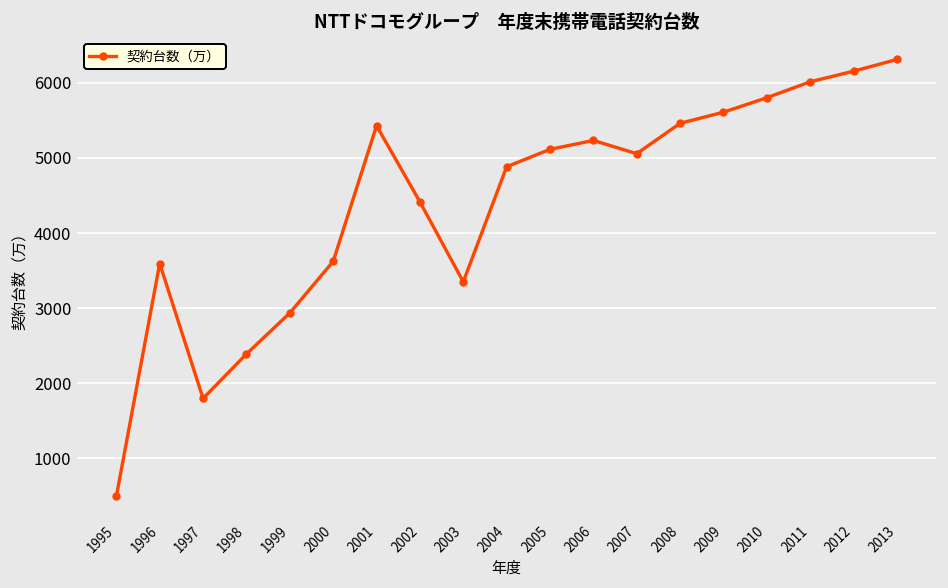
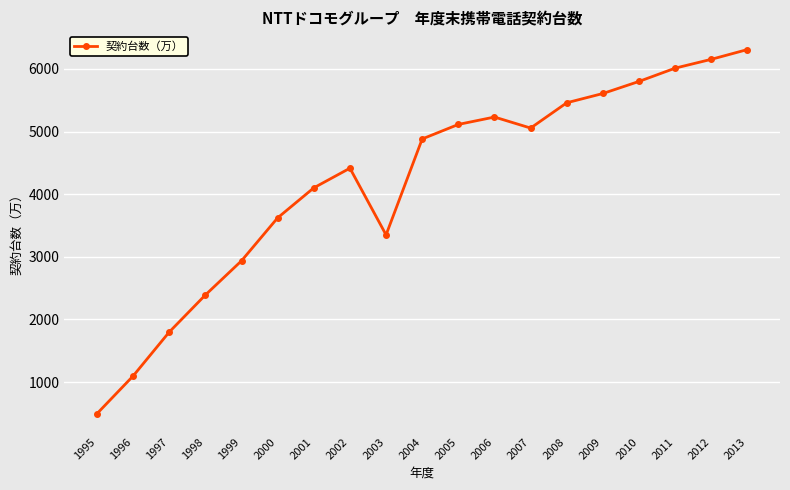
1996: 3600 -> 1100
2001: 5400 -> 4100
